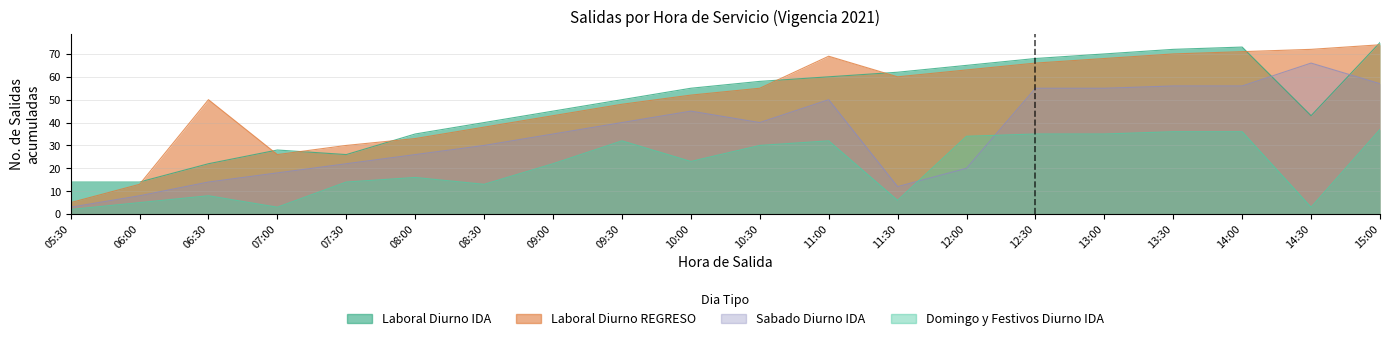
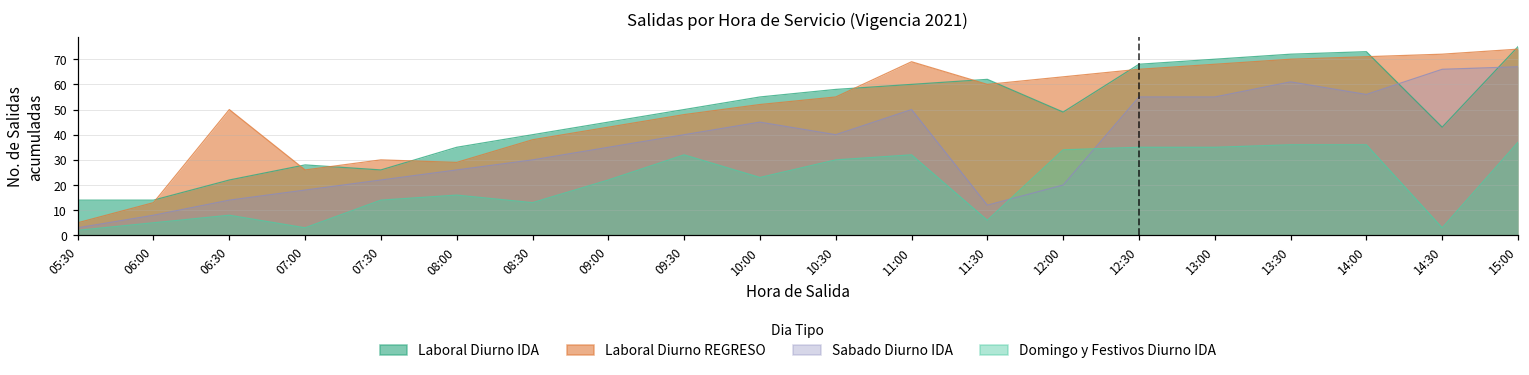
Laboral Diurno REGRESO, 08:00: 33 -> 29
Laboral Diurno IDA, 12:00: 65 -> 49
Sabado Diurno IDA, 13:30: 56 -> 61
Sabado Diurno IDA, 15:00: 57 -> 67
